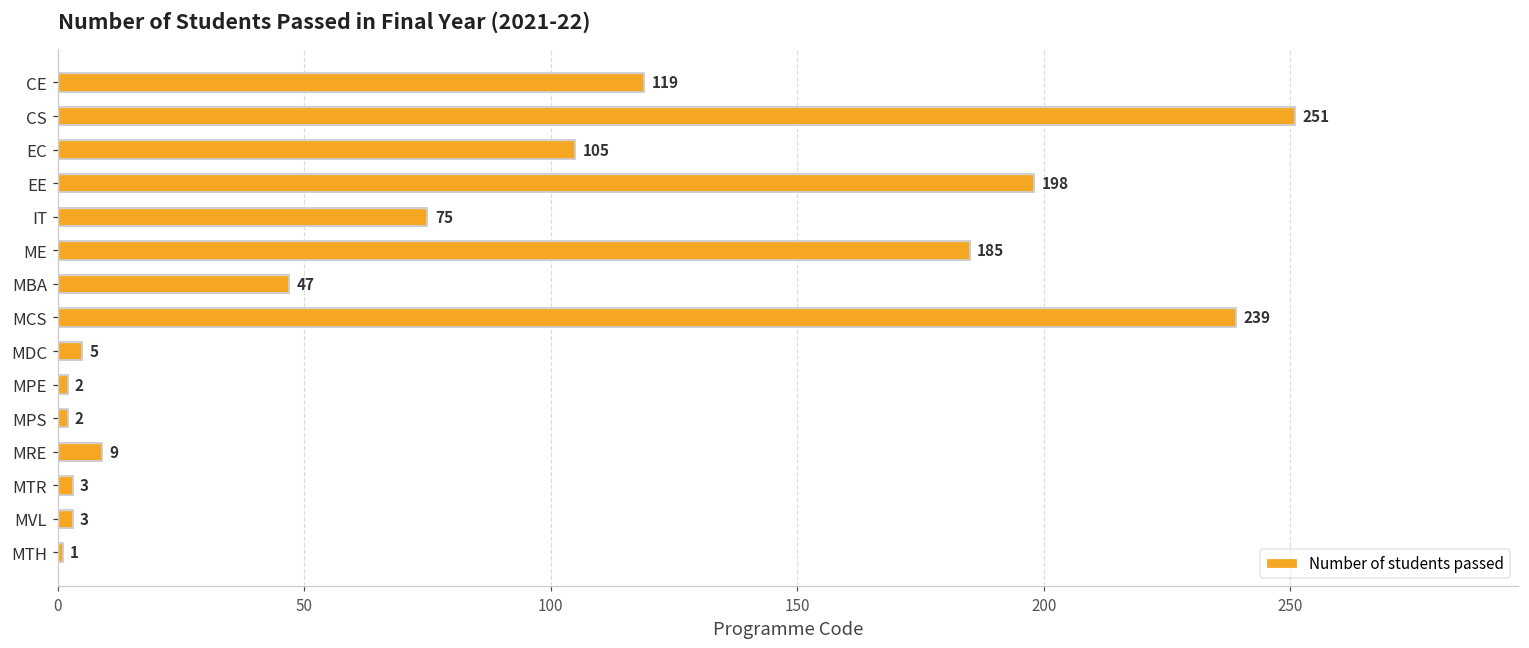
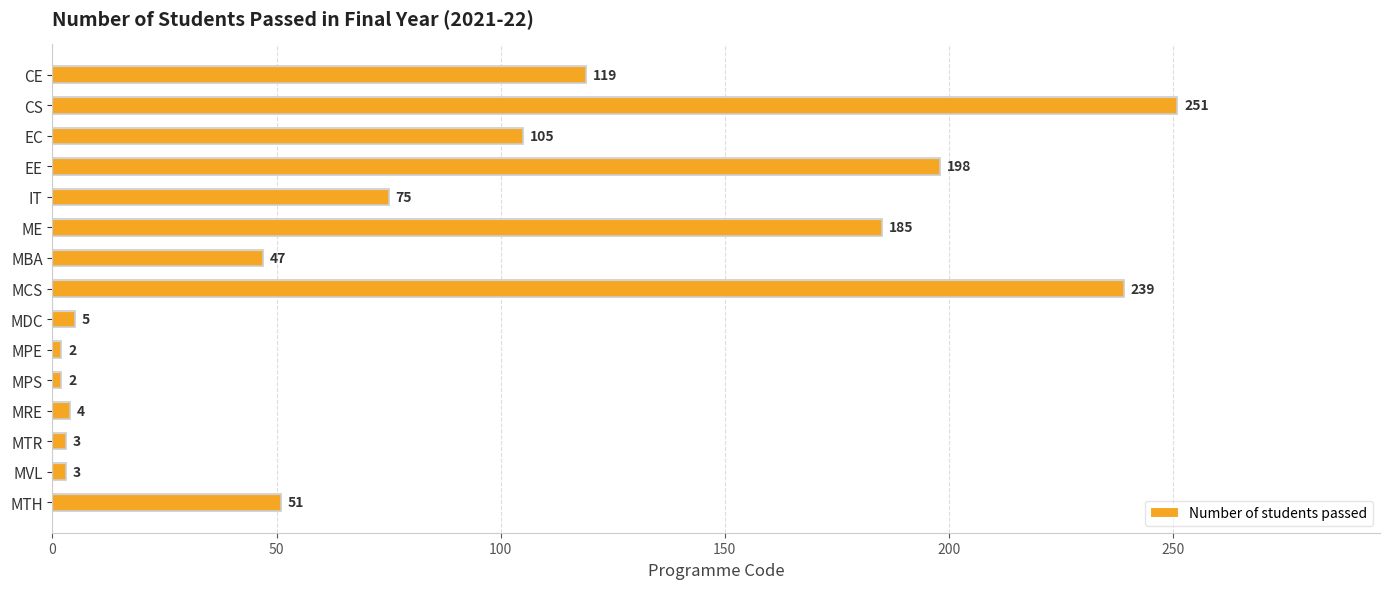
MRE: 9 -> 4
MTH: 1 -> 51
